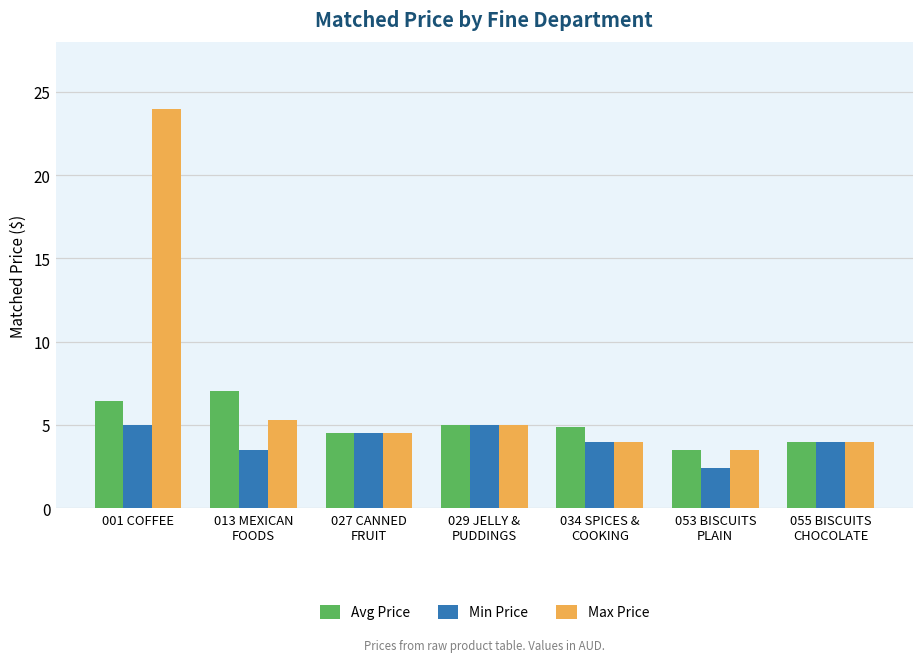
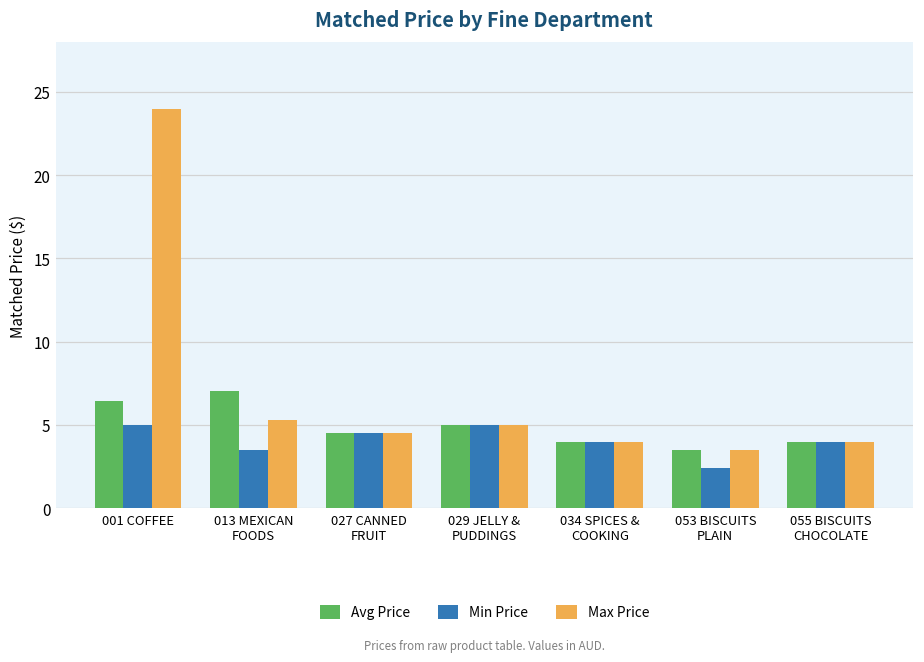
Avg Price, 034 SPICES & COOKING: 4.9 -> 4.0
